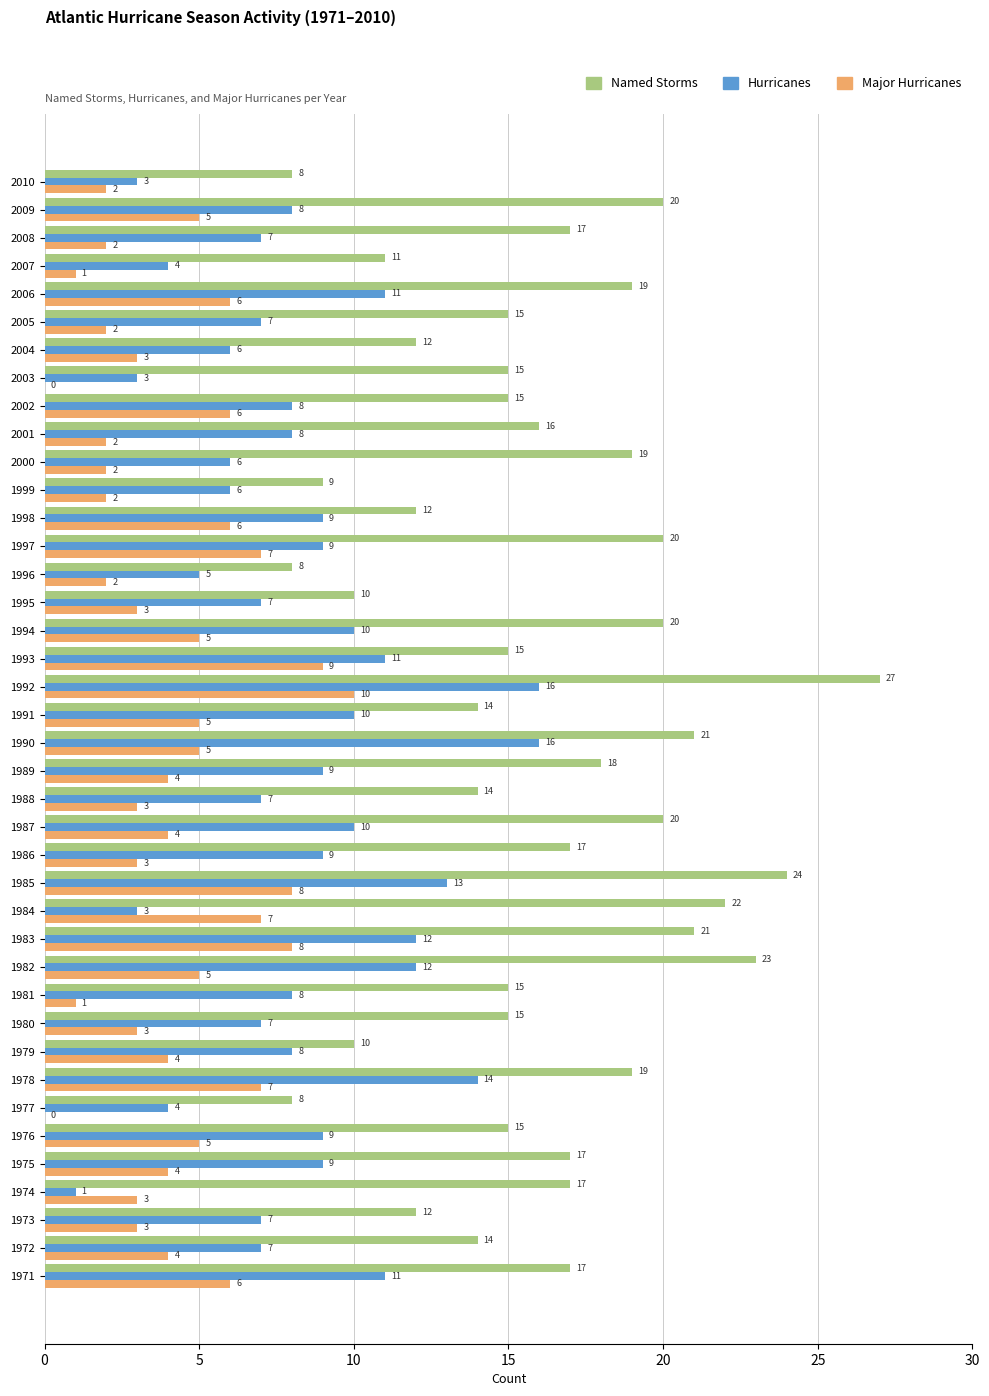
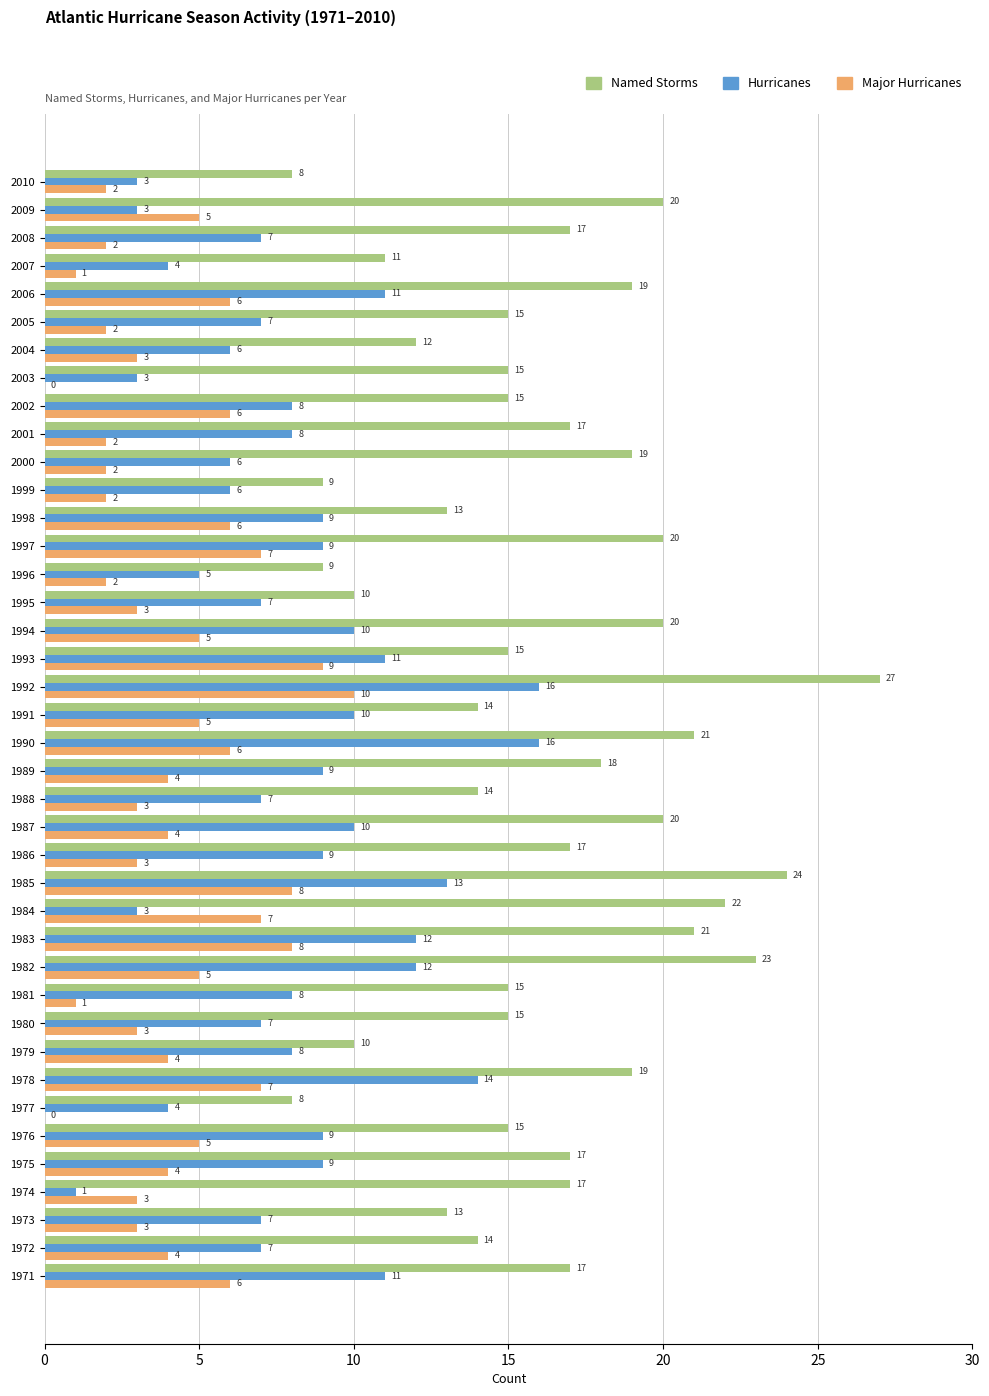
Hurricanes, 2009: 8 -> 3
Named Storms, 2001: 16 -> 17
Named Storms, 1998: 12 -> 13
Named Storms, 1996: 8 -> 9
Major Hurricanes, 1990: 5 -> 6
Named Storms, 1973: 12 -> 13
